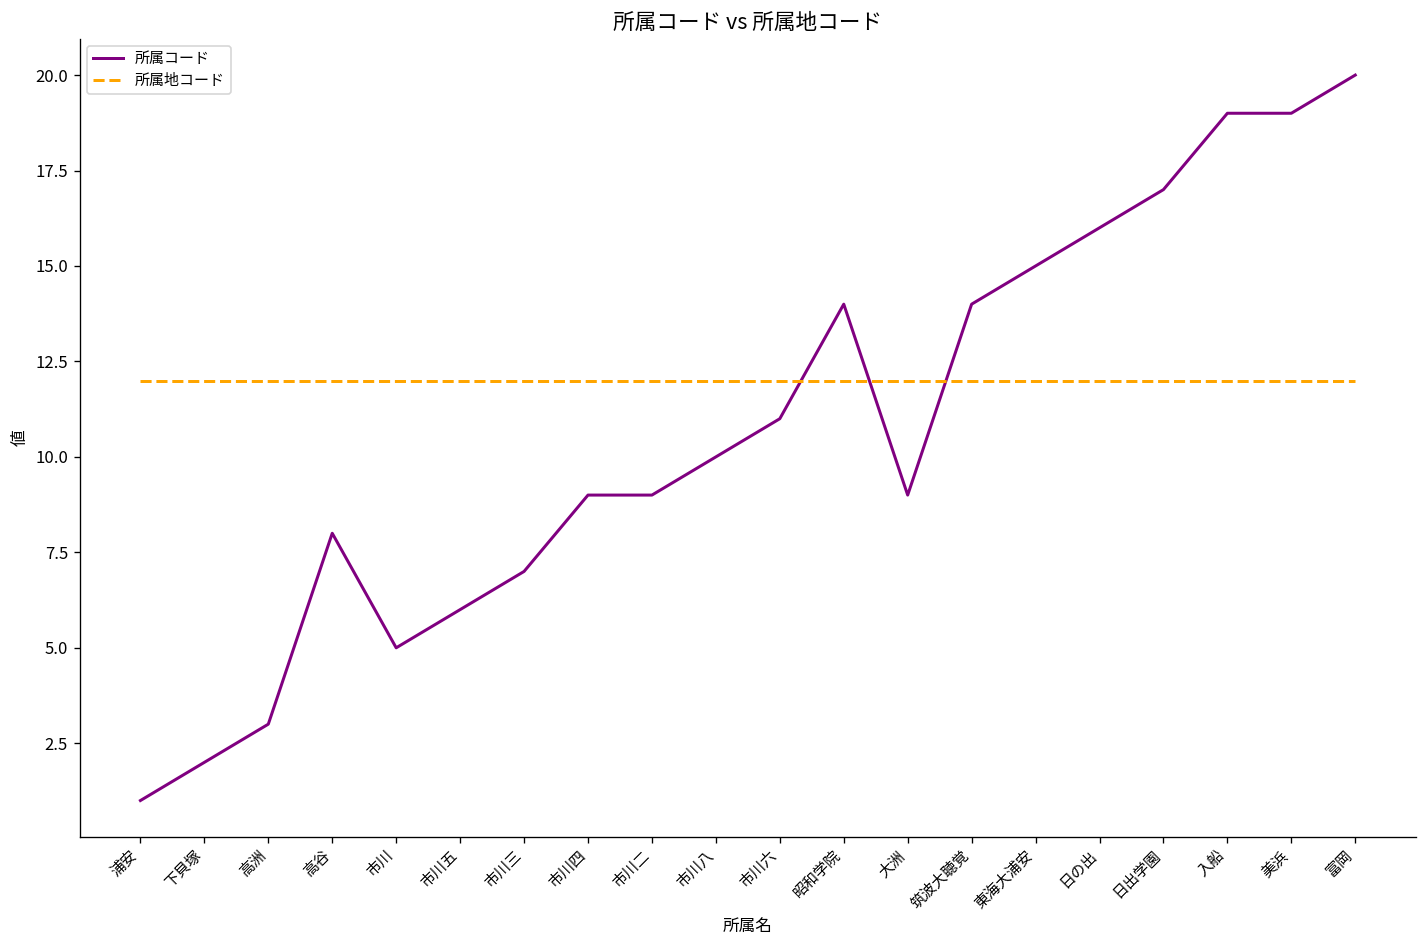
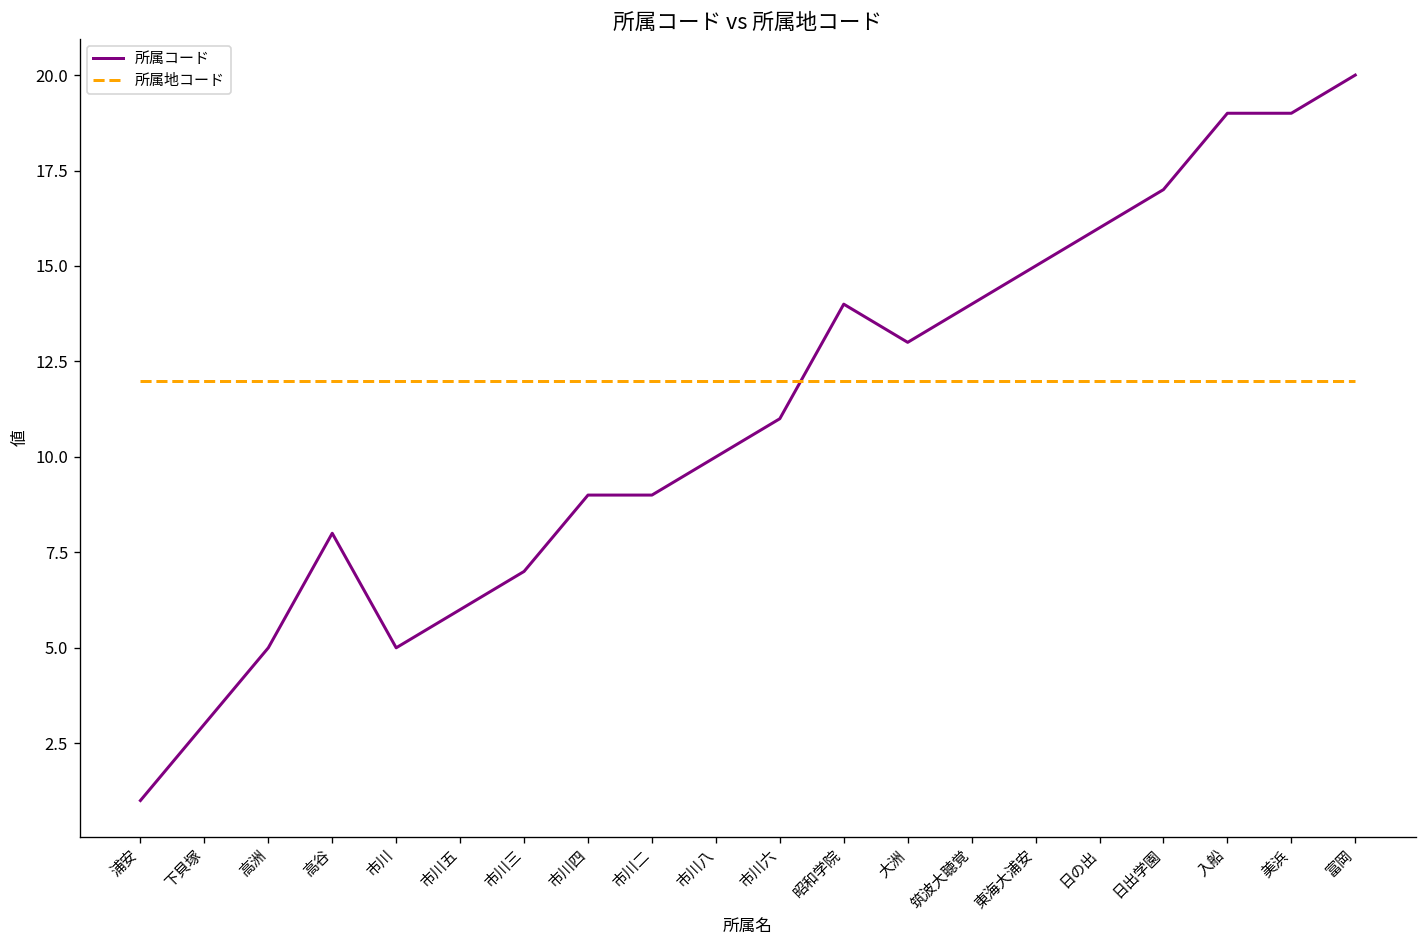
所属コード, 下貝塚: 2 -> 3
所属コード, 高洲: 3 -> 5
所属コード, 大洲: 9 -> 13
